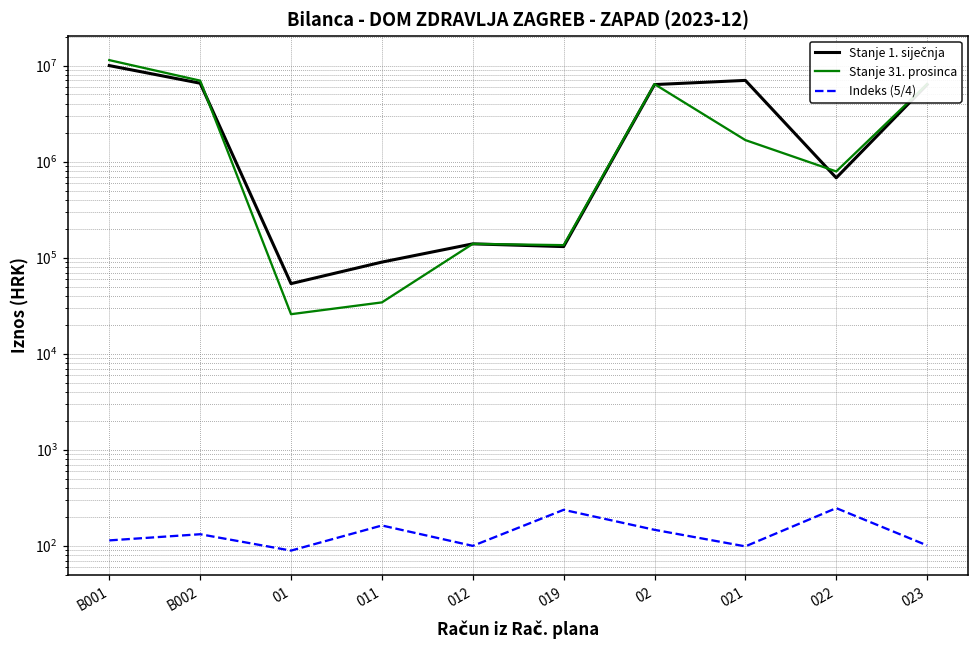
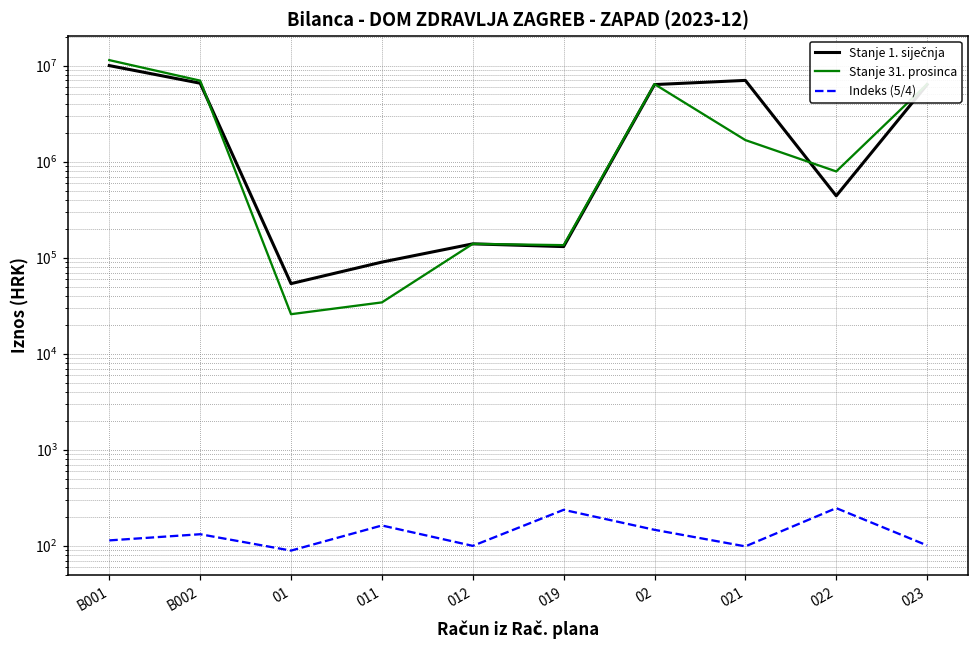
Stanje 1. siječnja, 022: 700000 -> 400000
